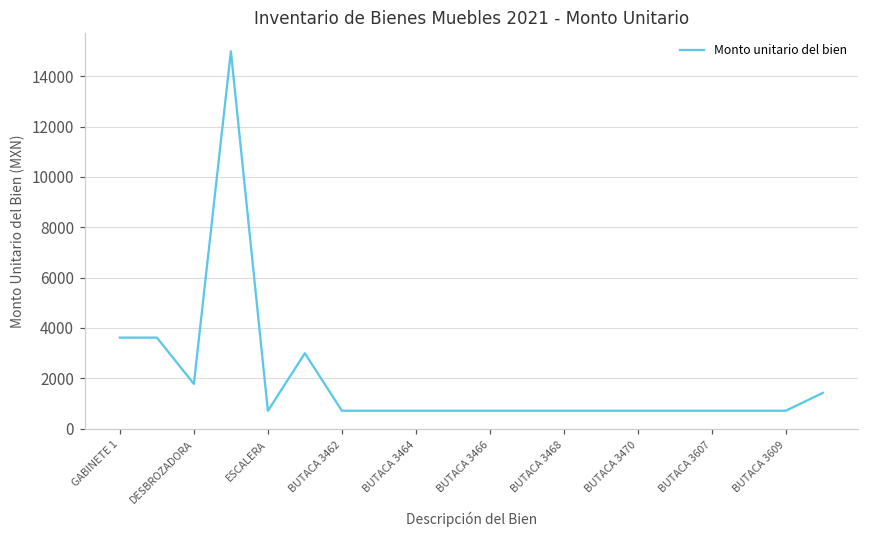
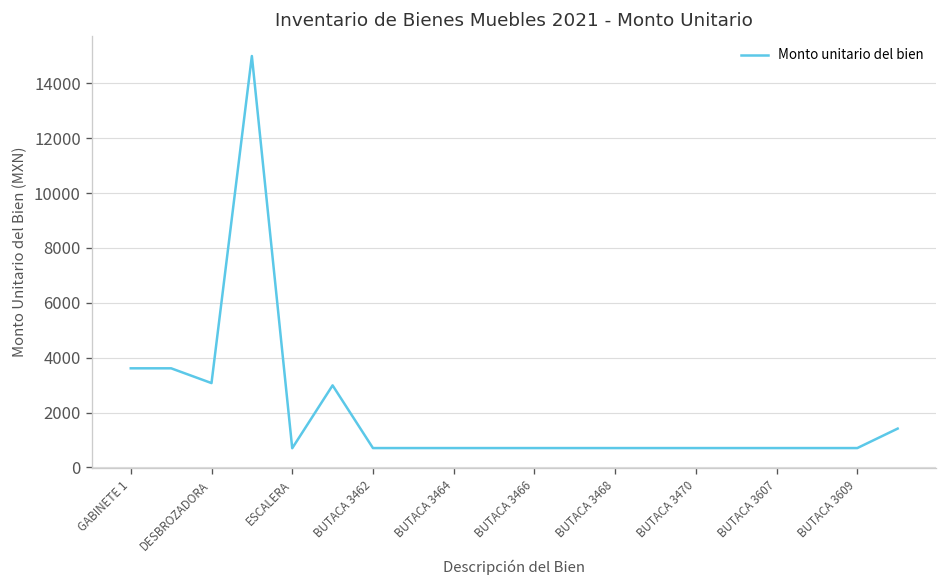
DESBROZADORA: 1800 -> 3100
